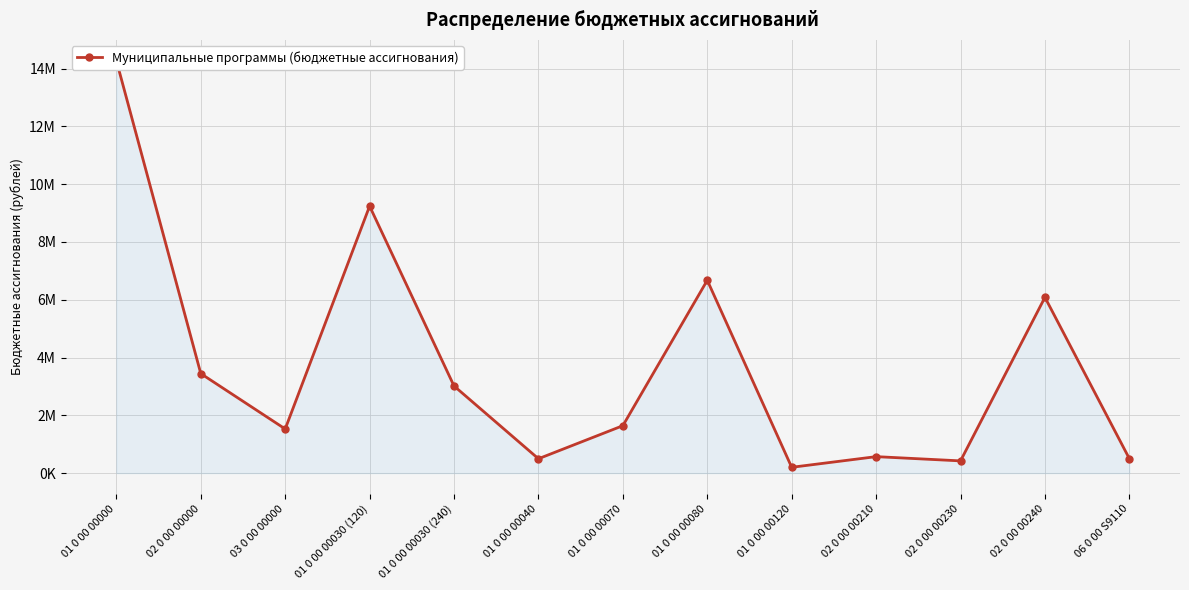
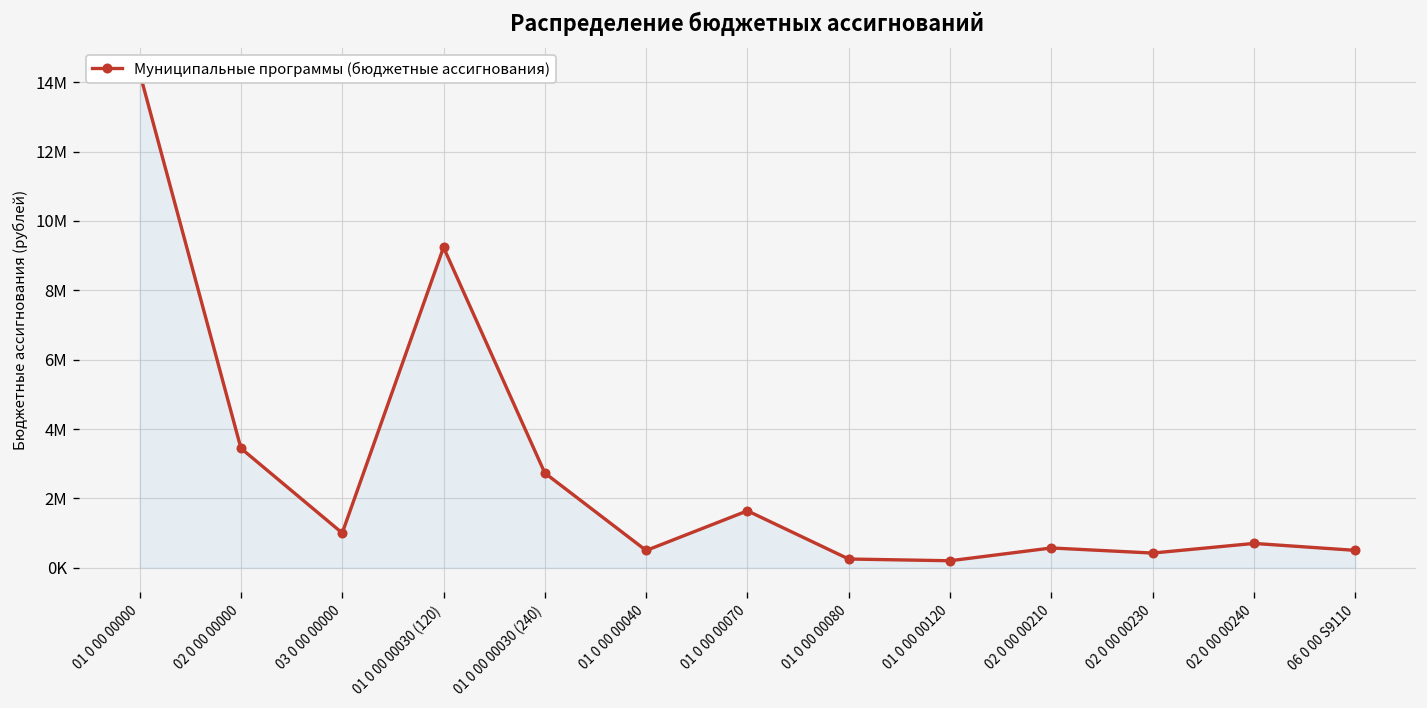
03 0 00 00000: 1500000 -> 1000000
01 0 00 00030 (240): 3000000 -> 2700000
01 0 00 00080: 6700000 -> 300000
02 0 00 00240: 6100000 -> 700000
